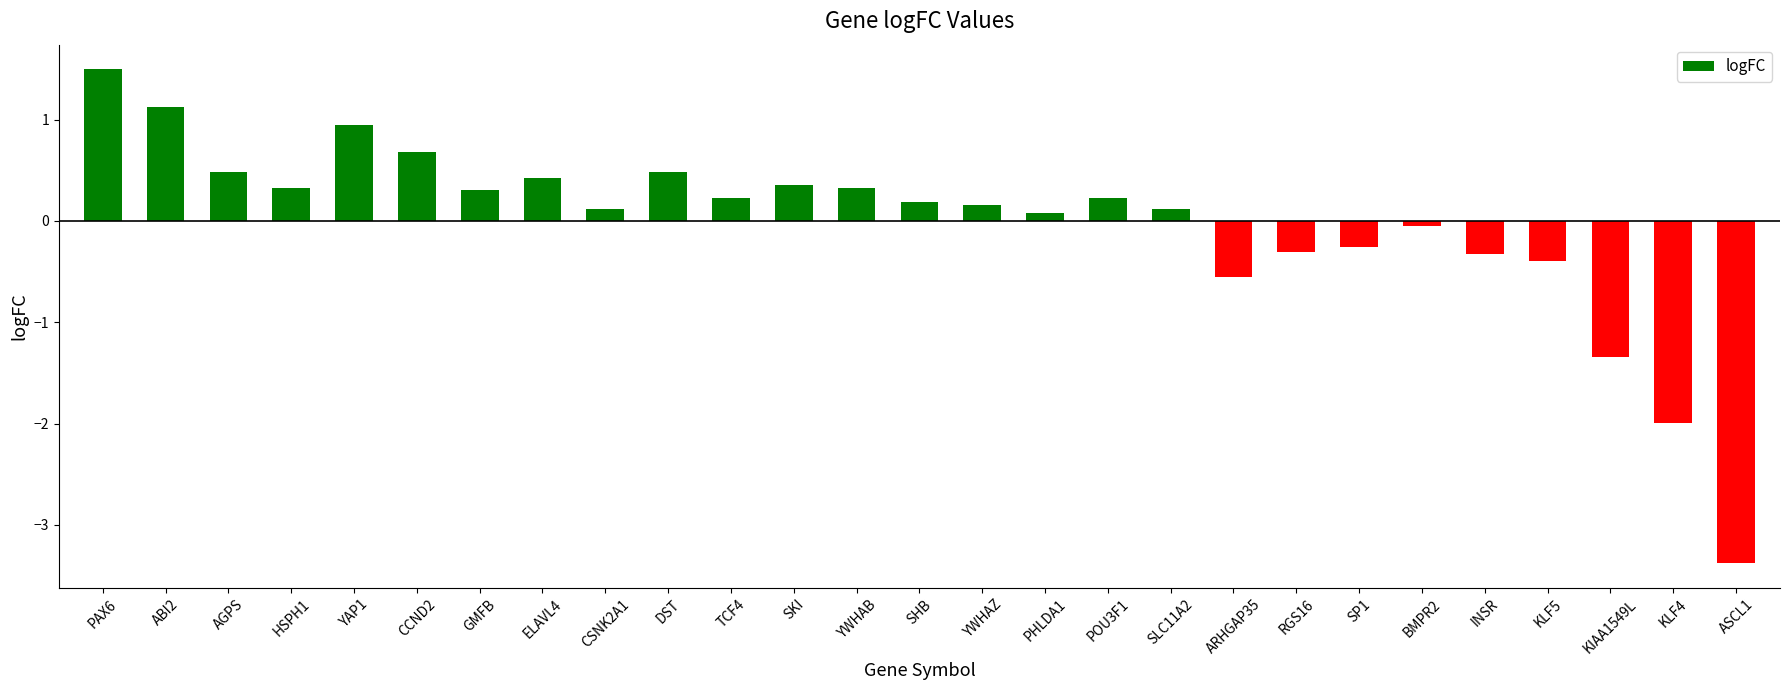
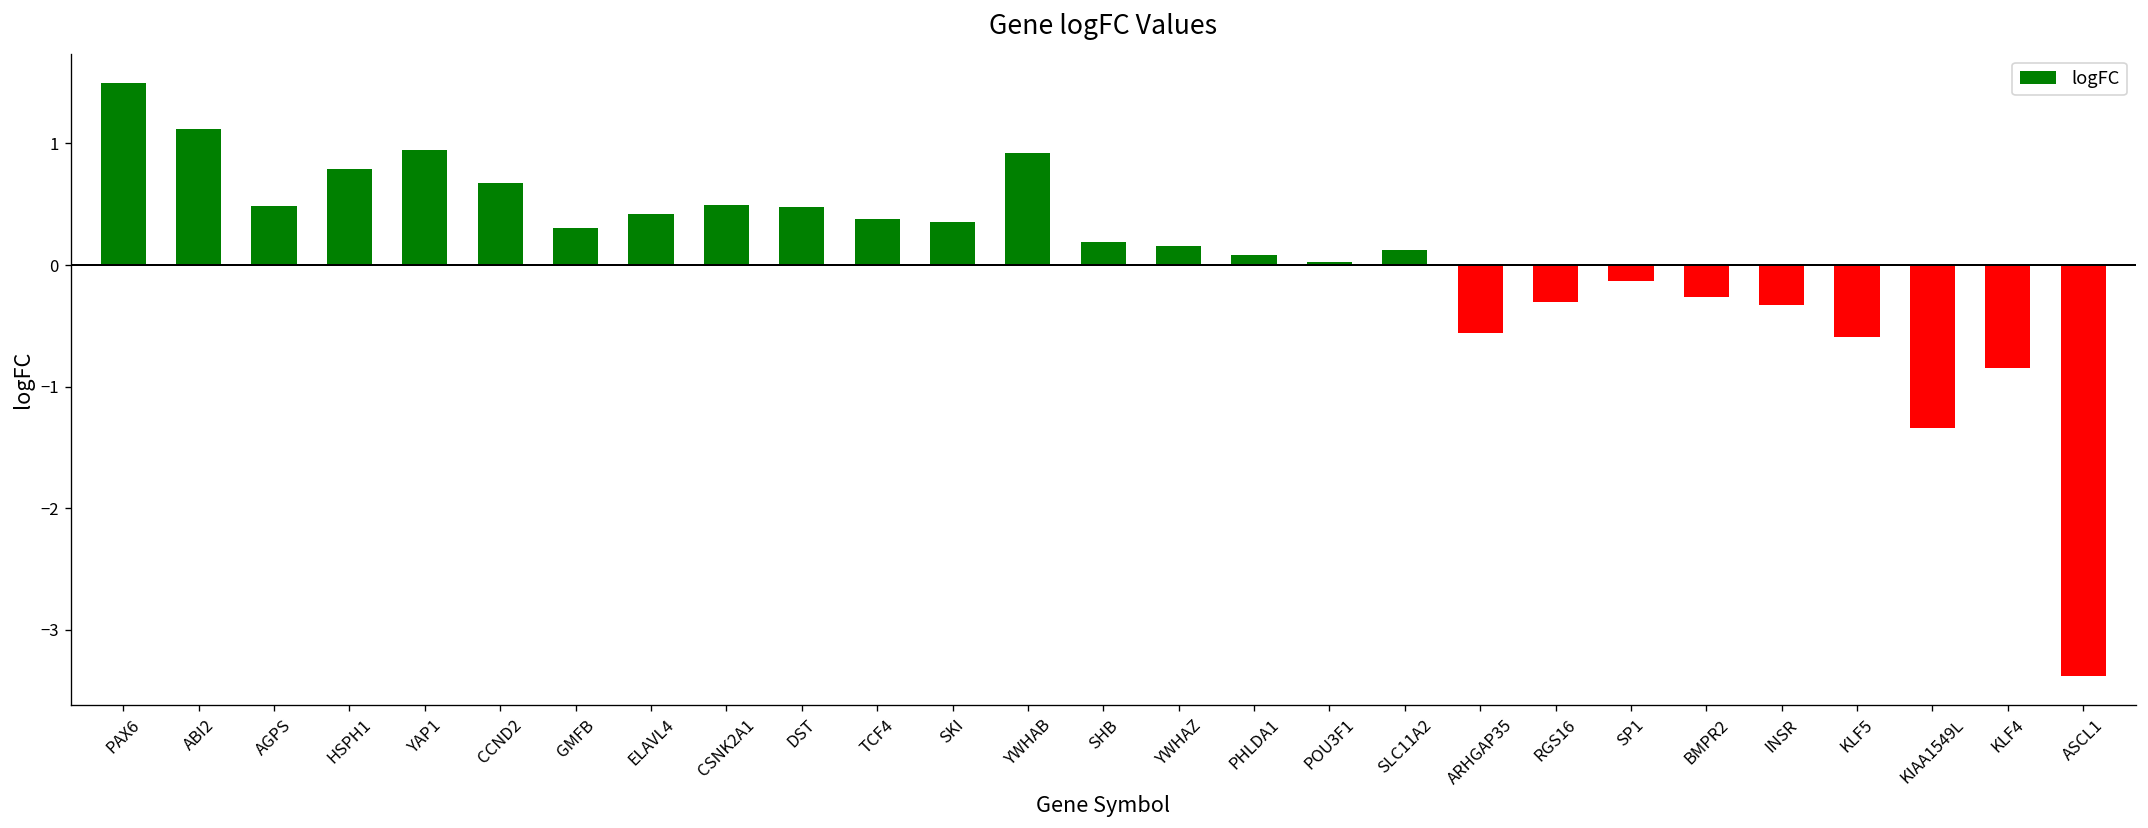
HSPH1: 0.32 -> 0.79
CSNK2A1: 0.12 -> 0.50
TCF4: 0.23 -> 0.38
YWHAB: 0.33 -> 0.92
POU3F1: 0.23 -> 0.03
SP1: -0.26 -> -0.13
BMPR2: -0.05 -> -0.26
KLF5: -0.39 -> -0.59
KLF4: -2.00 -> -0.85
